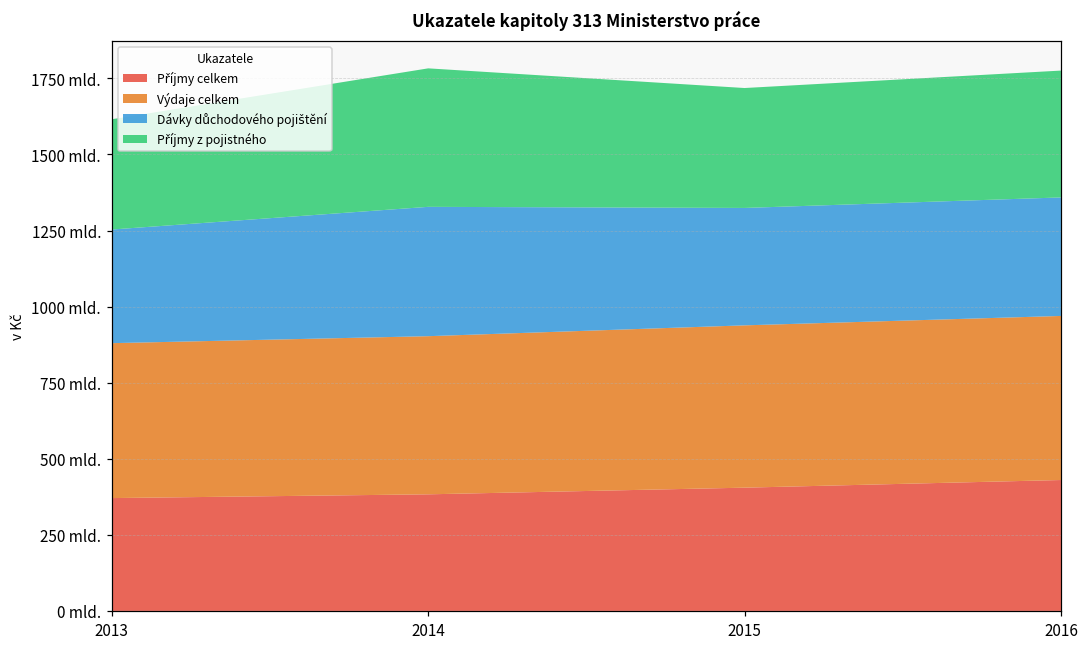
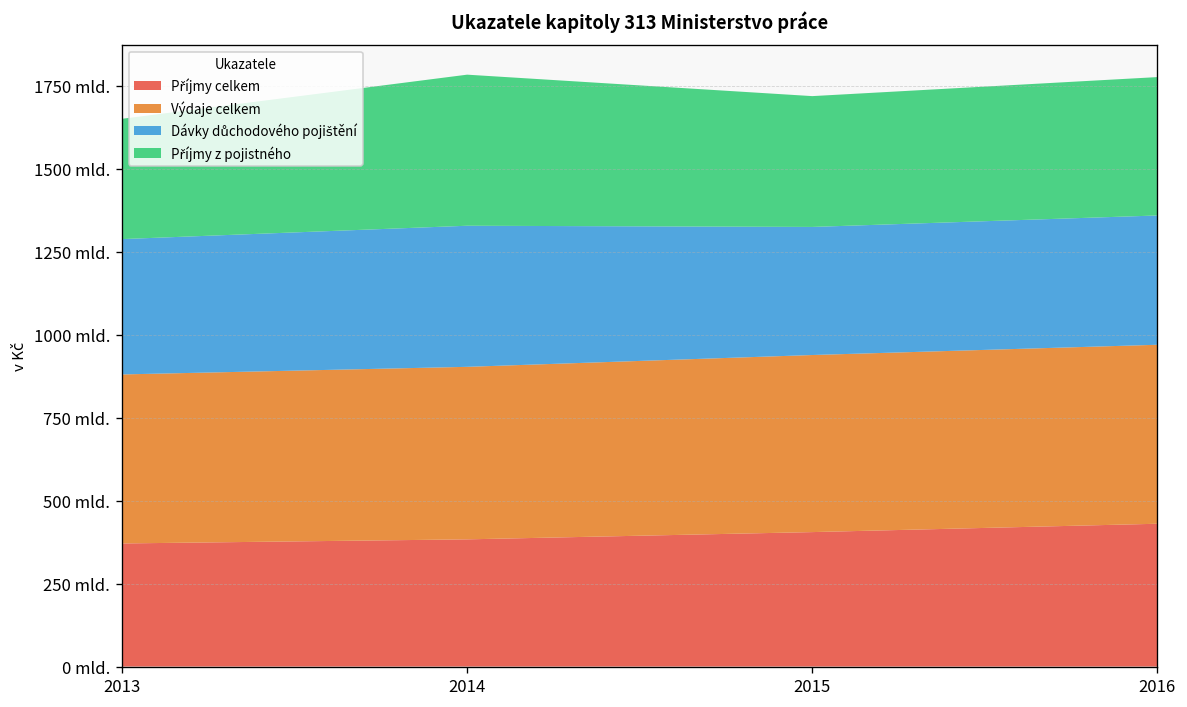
Dávky důchodového pojištění, 2013: 370 mld. -> 410 mld.
